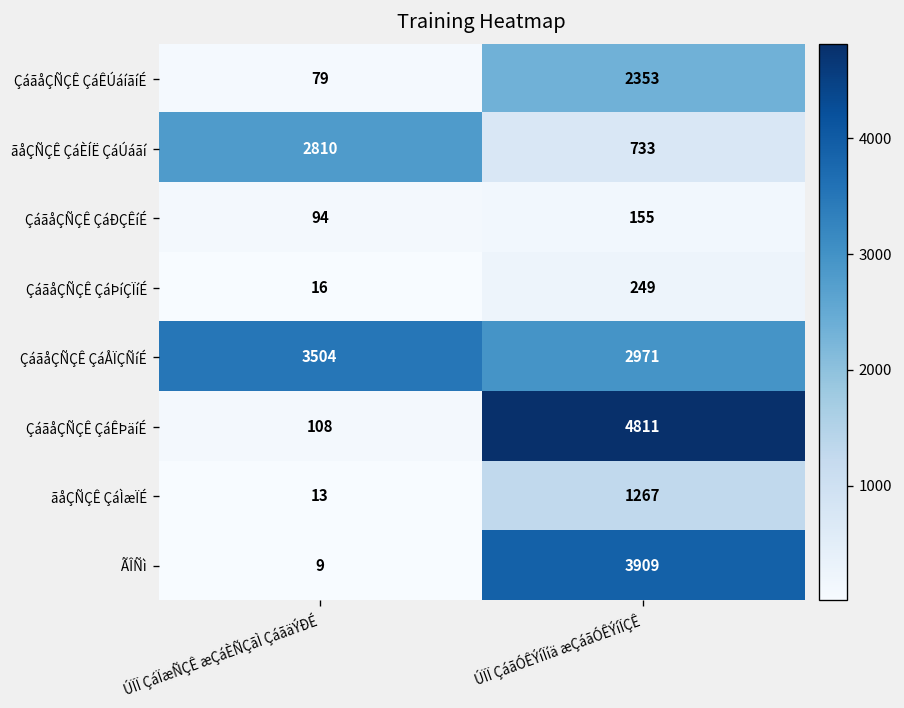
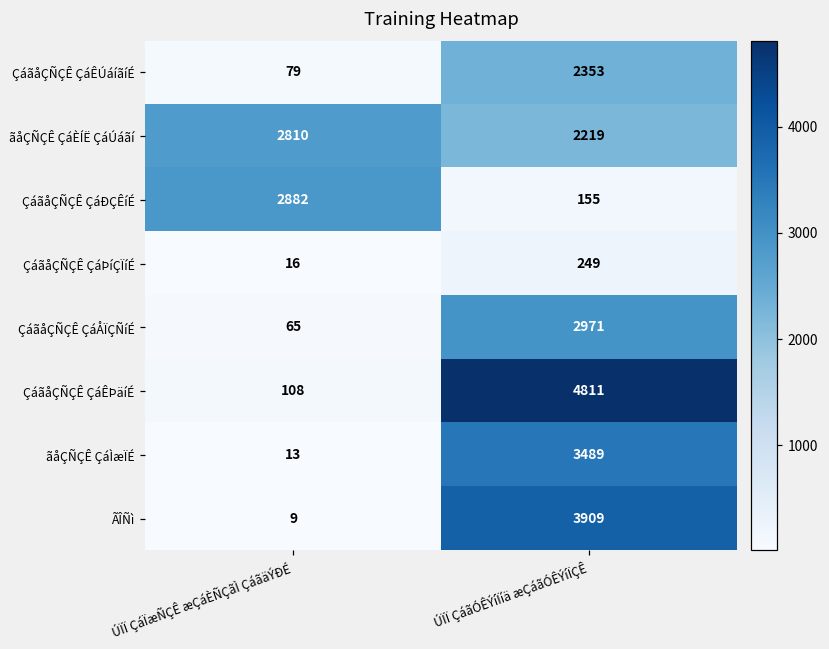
ãåÇÑÇÊ ÇáÈÍË ÇáÚáãí, ÚÏÏ ÇáãÓÊÝíÏíä æÇáãÓÊÝíÏÇÊ: 733 -> 2219
ÇáãåÇÑÇÊ ÇáÐÇÊíÉ, ÚÏÏ ÇáÏæÑÇÊ æÇáÈÑÇãÌ ÇáãäÝÐÉ: 94 -> 2882
ÇáãåÇÑÇÊ ÇáÅÏÇÑíÉ, ÚÏÏ ÇáÏæÑÇÊ æÇáÈÑÇãÌ ÇáãäÝÐÉ: 3504 -> 65
ãåÇÑÇÊ ÇáÌæÏÉ, ÚÏÏ ÇáãÓÊÝíÏíä æÇáãÓÊÝíÏÇÊ: 1267 -> 3489
